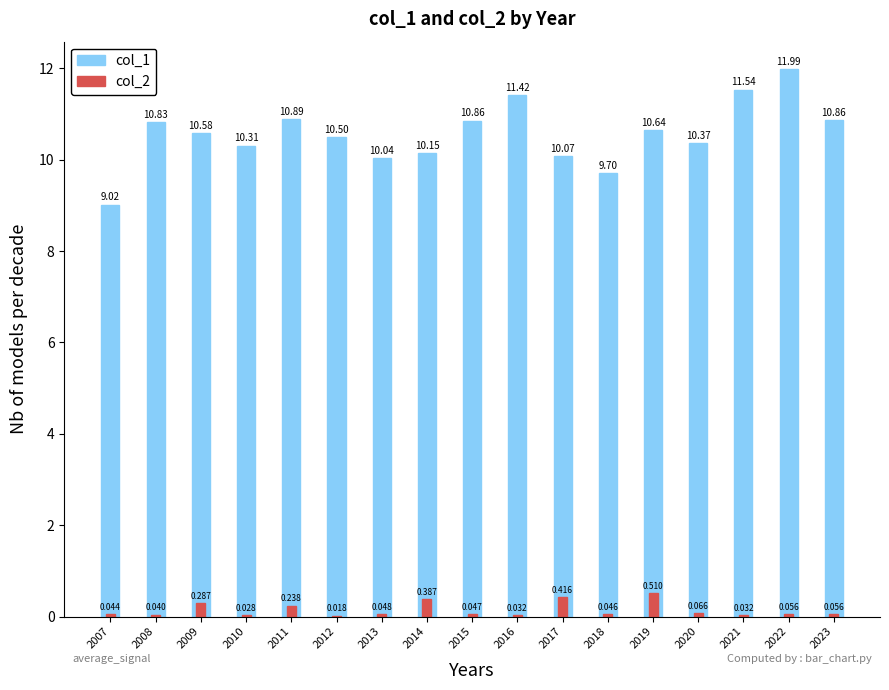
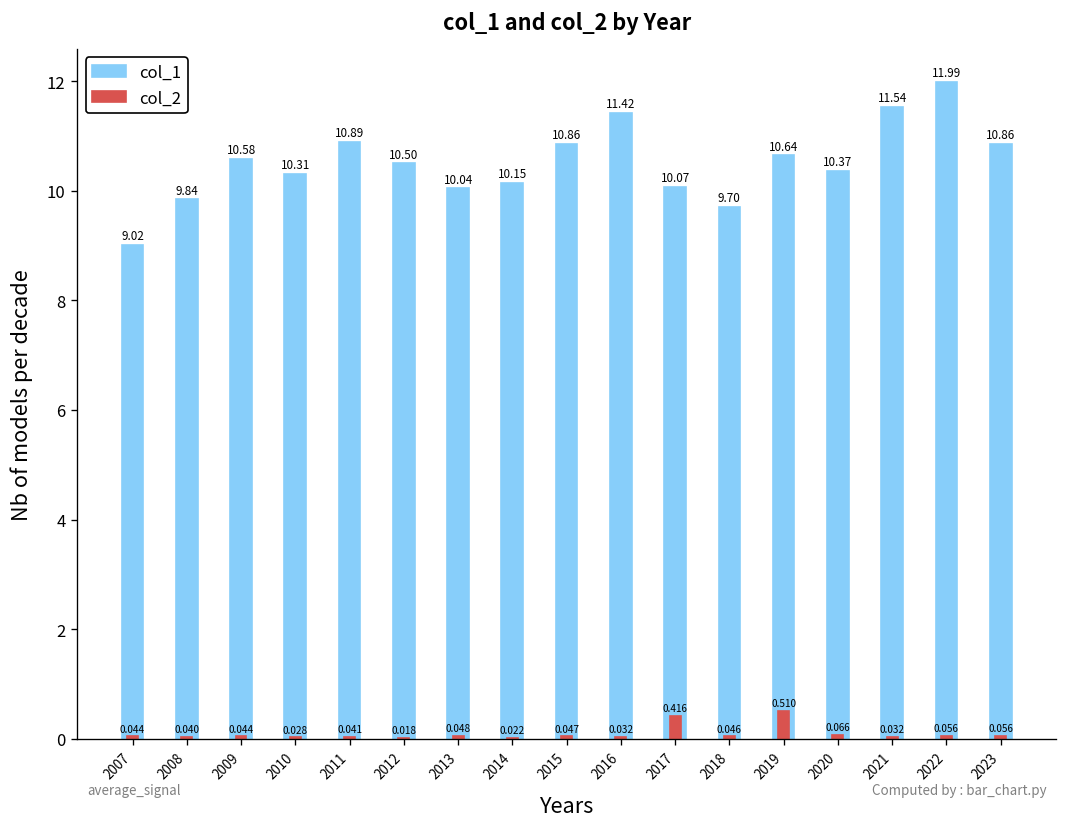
col_1, 2008: 10.83 -> 9.84
col_2, 2009: 0.287 -> 0.044
col_2, 2011: 0.238 -> 0.041
col_2, 2014: 0.387 -> 0.022
